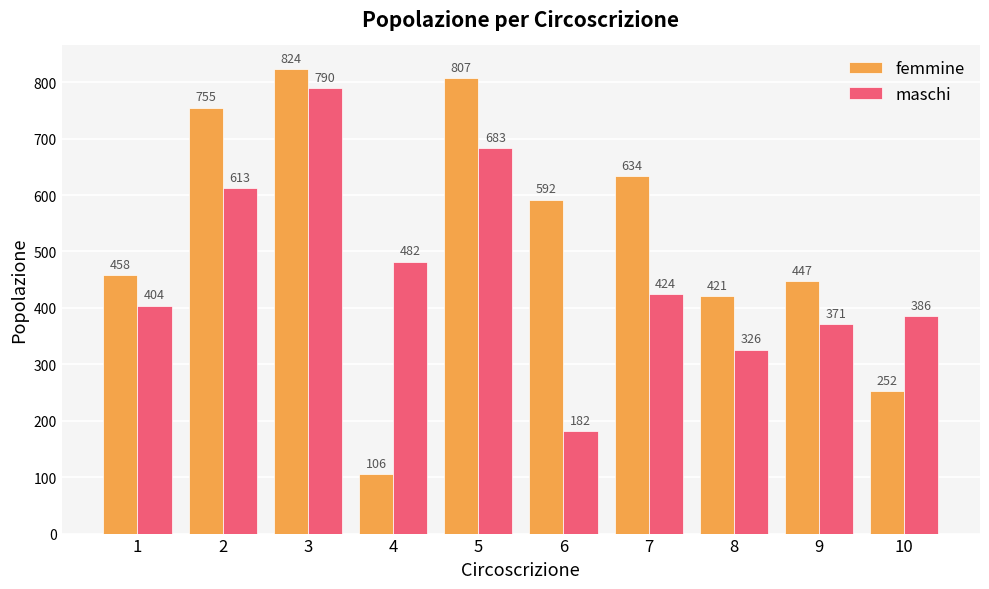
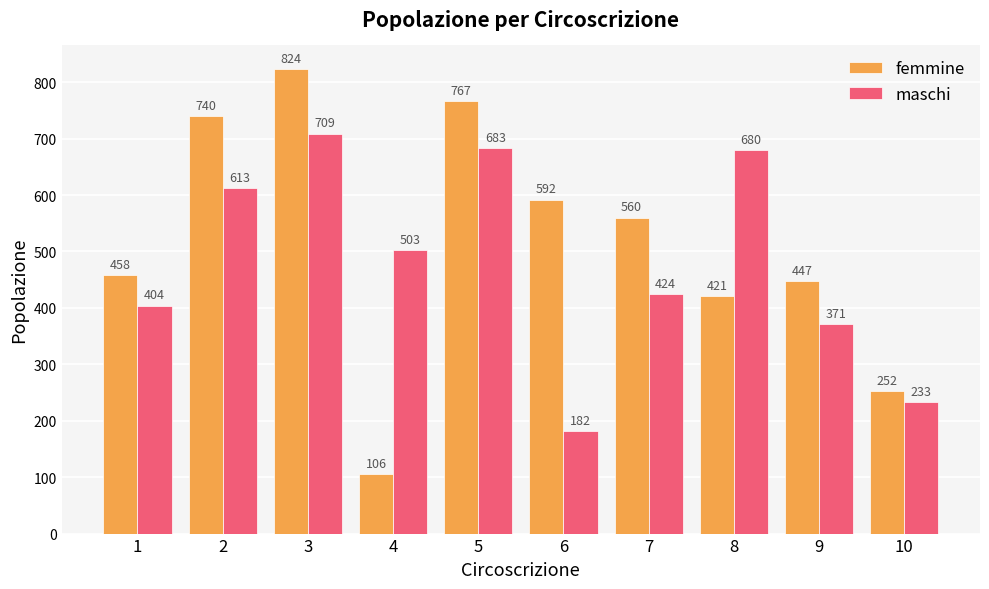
femmine, 2: 755 -> 740
maschi, 3: 790 -> 709
maschi, 4: 482 -> 503
femmine, 5: 807 -> 767
femmine, 7: 634 -> 560
maschi, 8: 326 -> 680
maschi, 10: 386 -> 233
